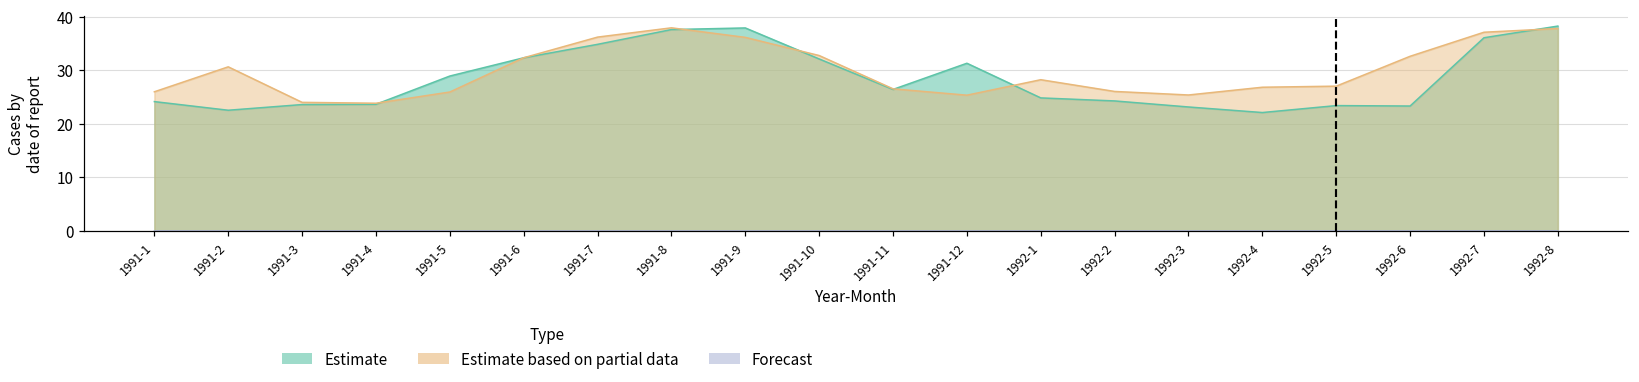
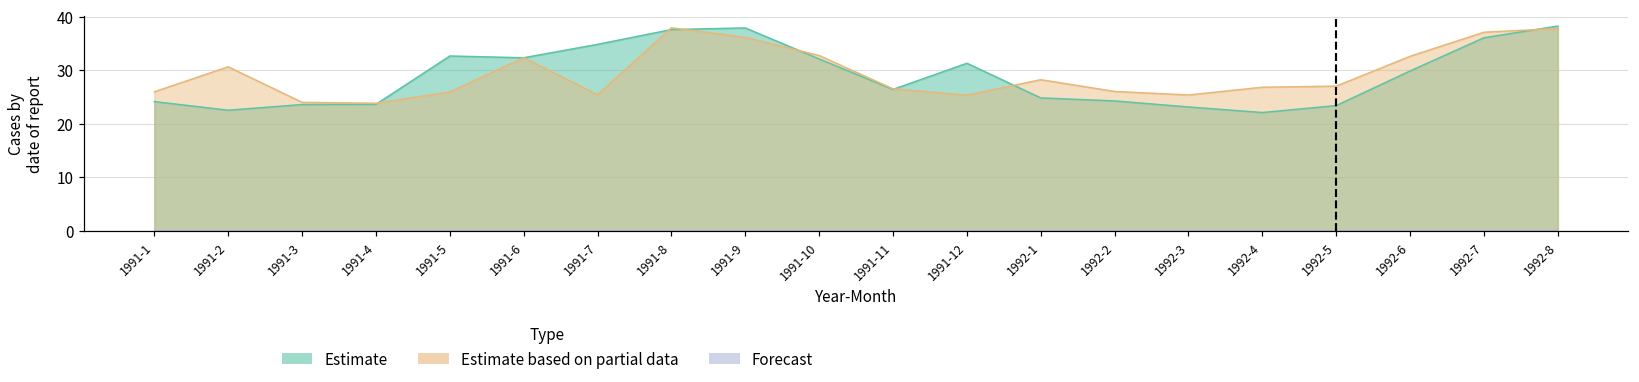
Estimate, 1991-5: 29 -> 33
Estimate based on partial data, 1991-7: 36 -> 25
Estimate, 1992-6: 23 -> 30
